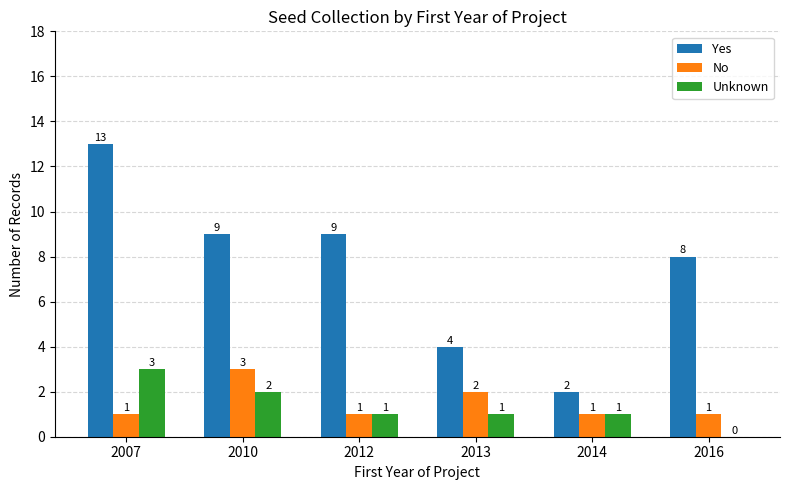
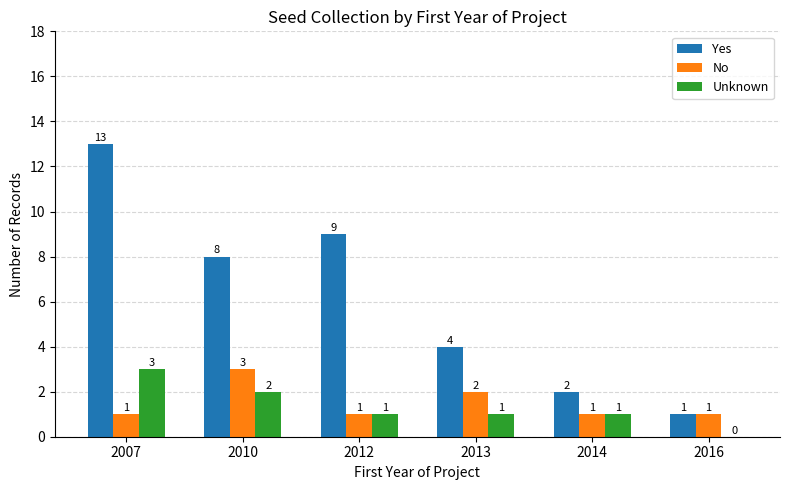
Yes, 2010: 9 -> 8
Yes, 2016: 8 -> 1
